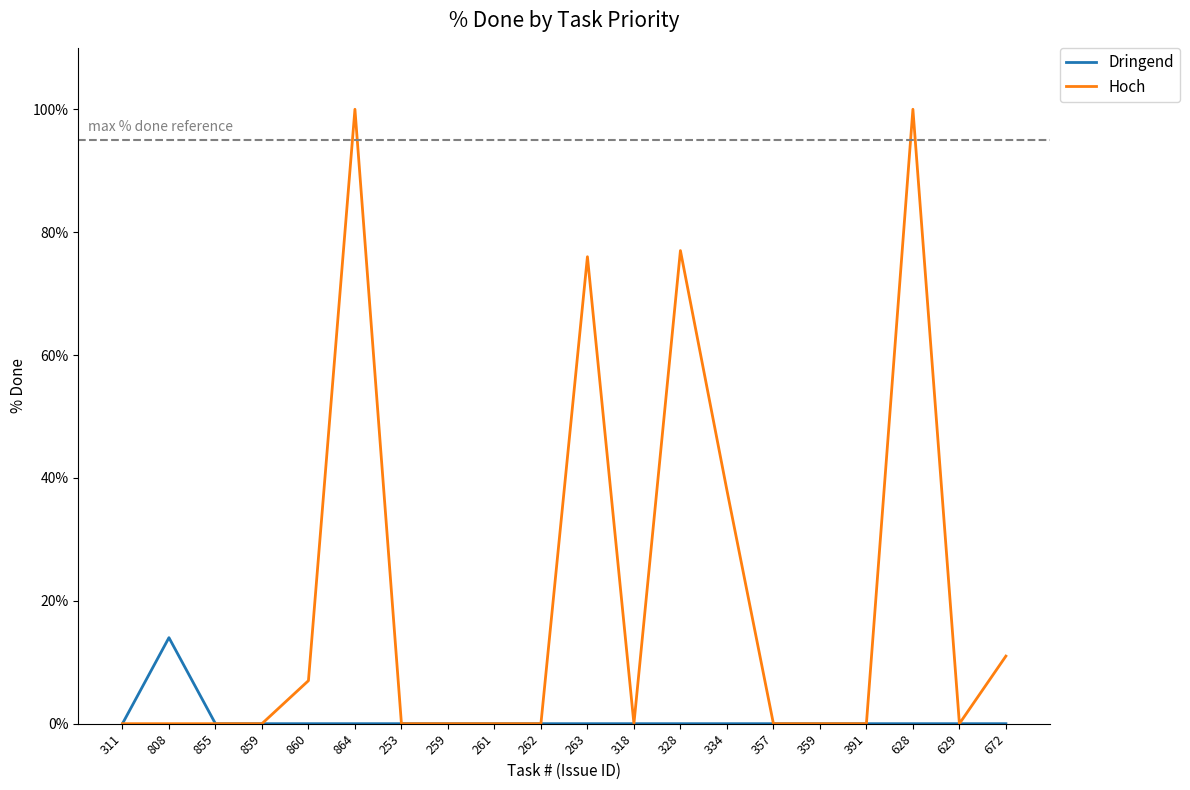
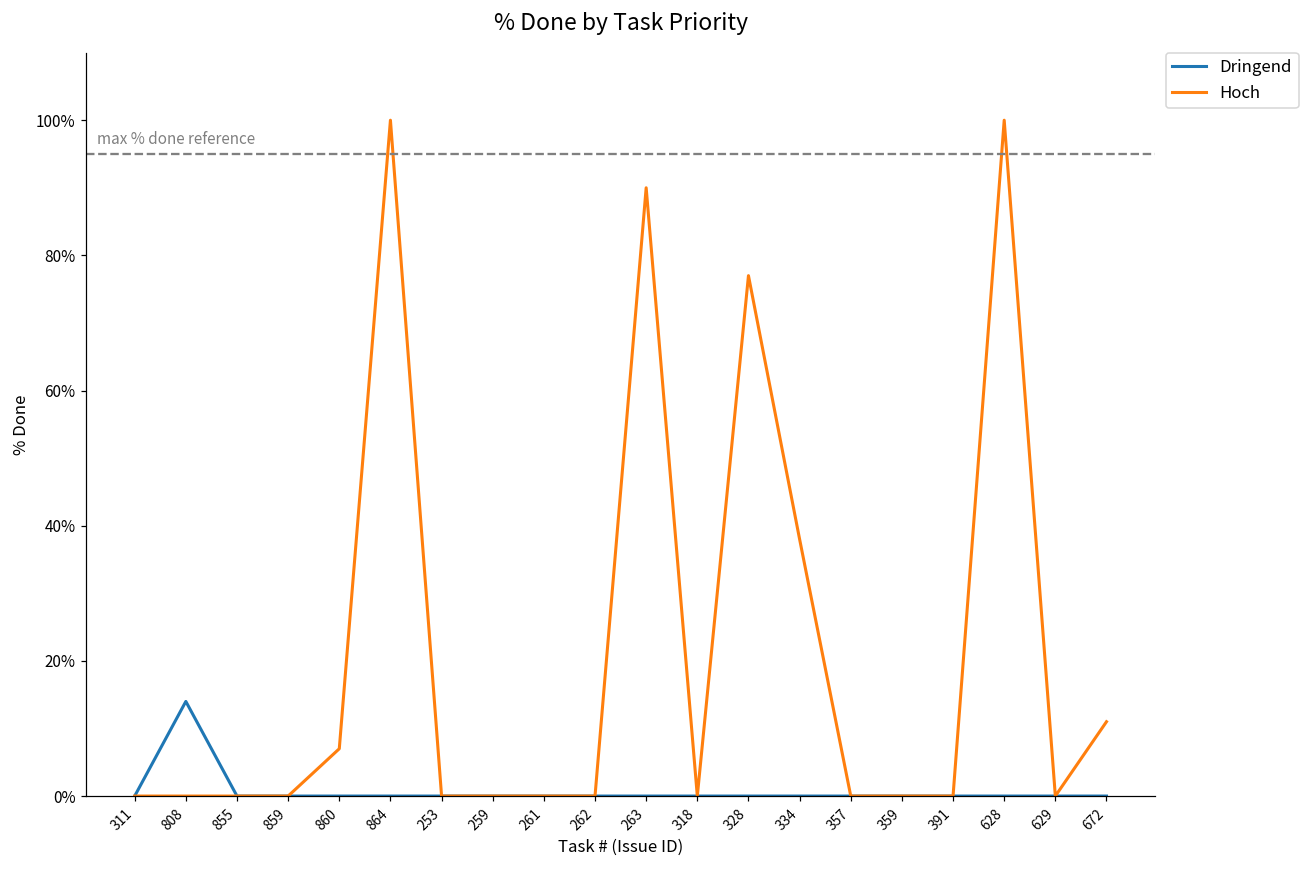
Hoch, 263: 76% -> 90%
